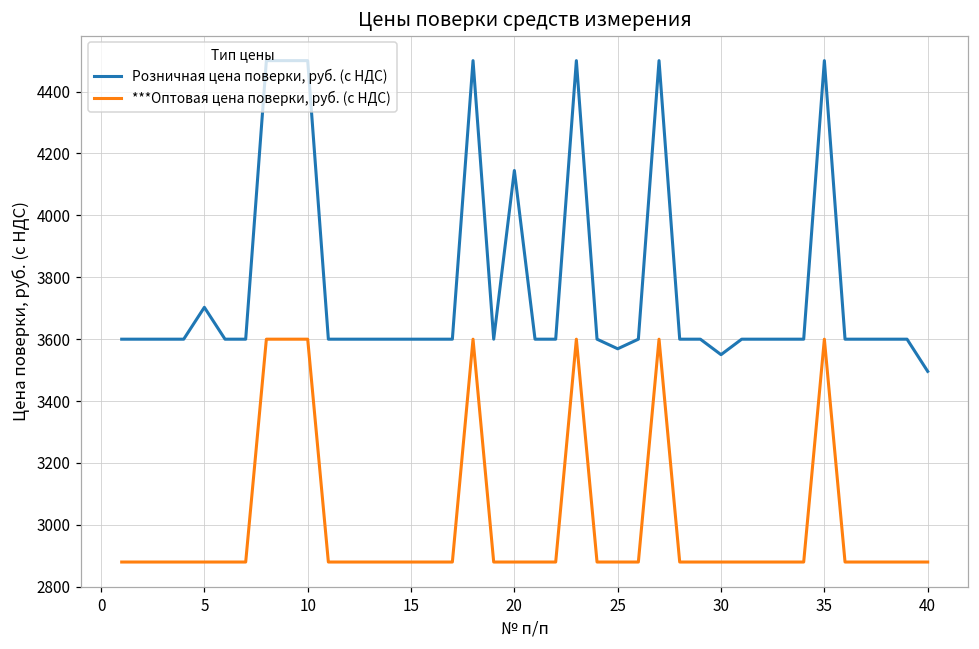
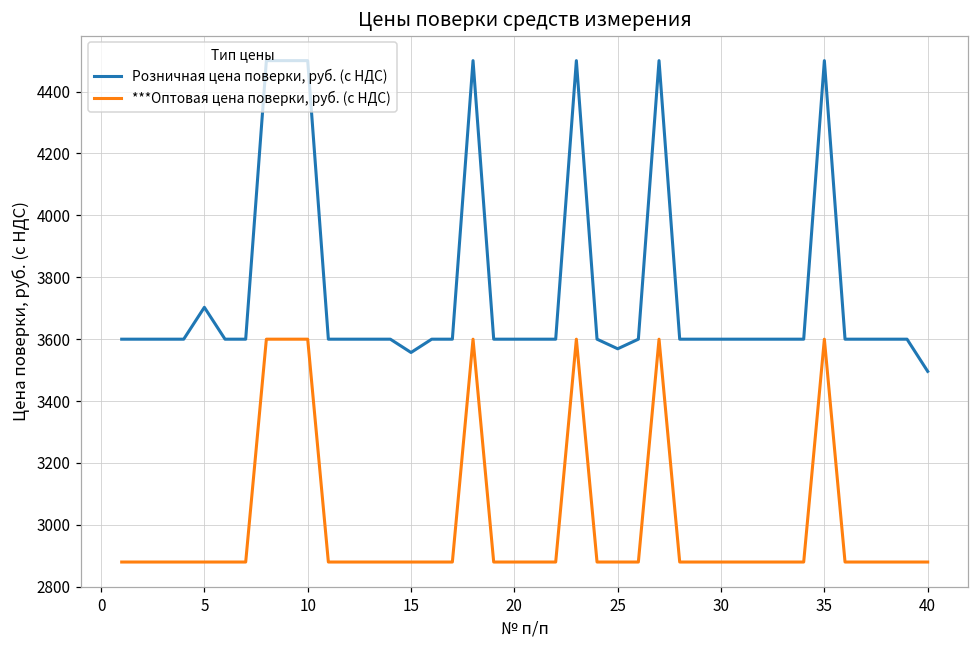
Розничная цена поверки, руб. (с НДС), 15: 3600 -> 3560
Розничная цена поверки, руб. (с НДС), 20: 4150 -> 3600
Розничная цена поверки, руб. (с НДС), 30: 3550 -> 3600
